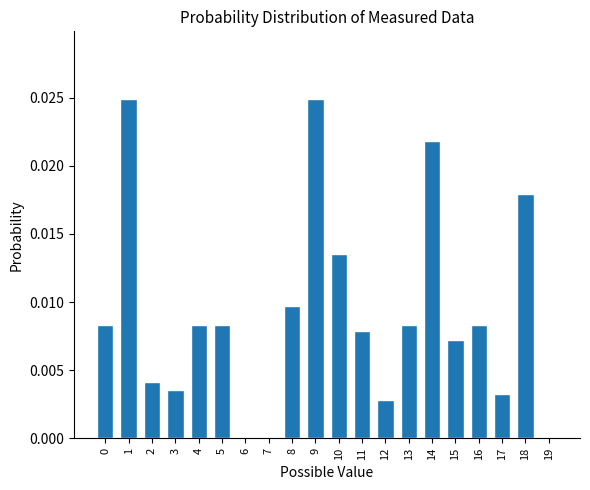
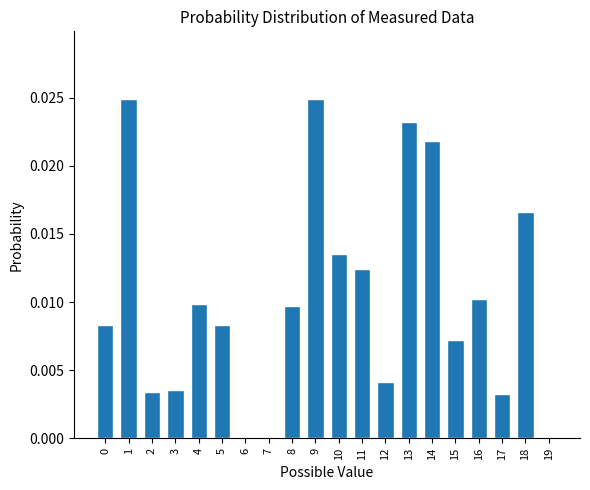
2: 0.0041 -> 0.0034
4: 0.0083 -> 0.0098
11: 0.0079 -> 0.0124
12: 0.0028 -> 0.0041
13: 0.0083 -> 0.0232
16: 0.0083 -> 0.0102
18: 0.0179 -> 0.0166
